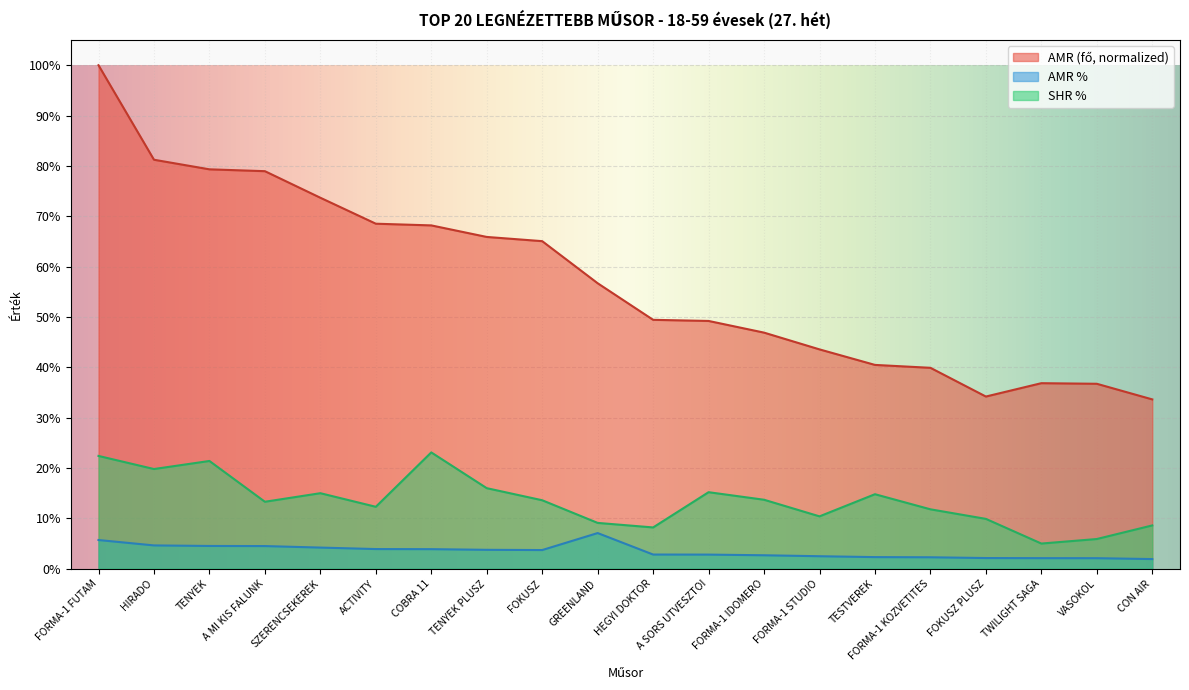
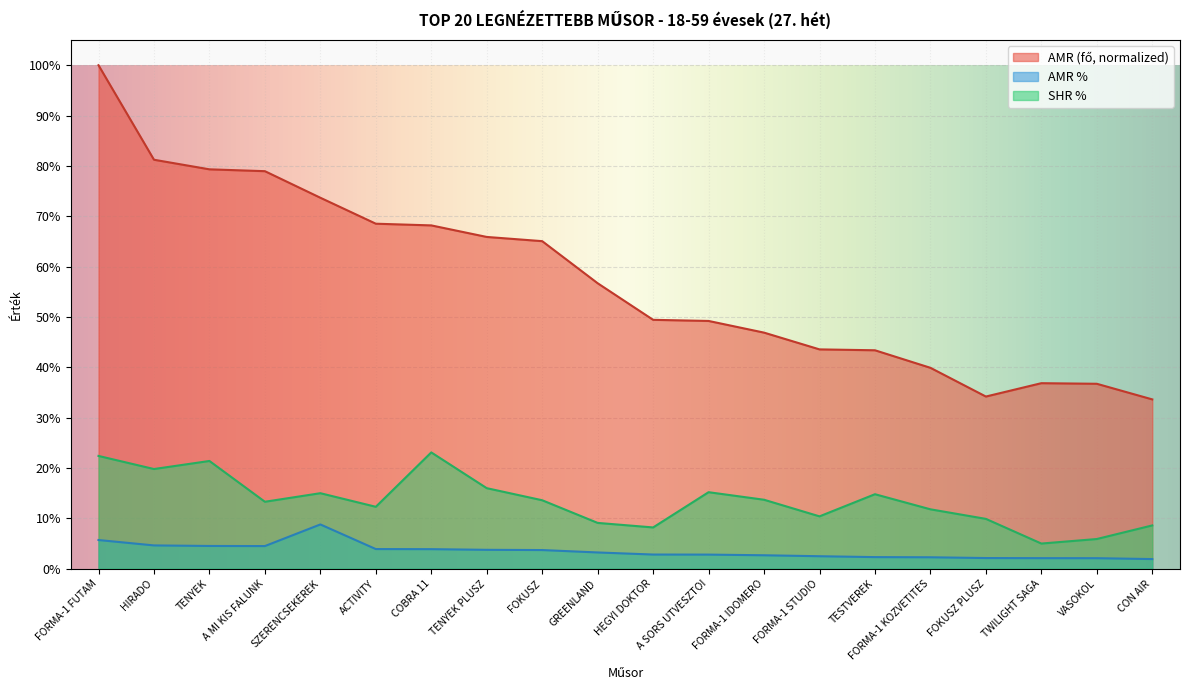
AMR %, SZERENCSEKEREK: 4% -> 9%
AMR %, GREENLAND: 7% -> 3%
AMR (fő, normalized), TESTVEREK: 40% -> 43%
